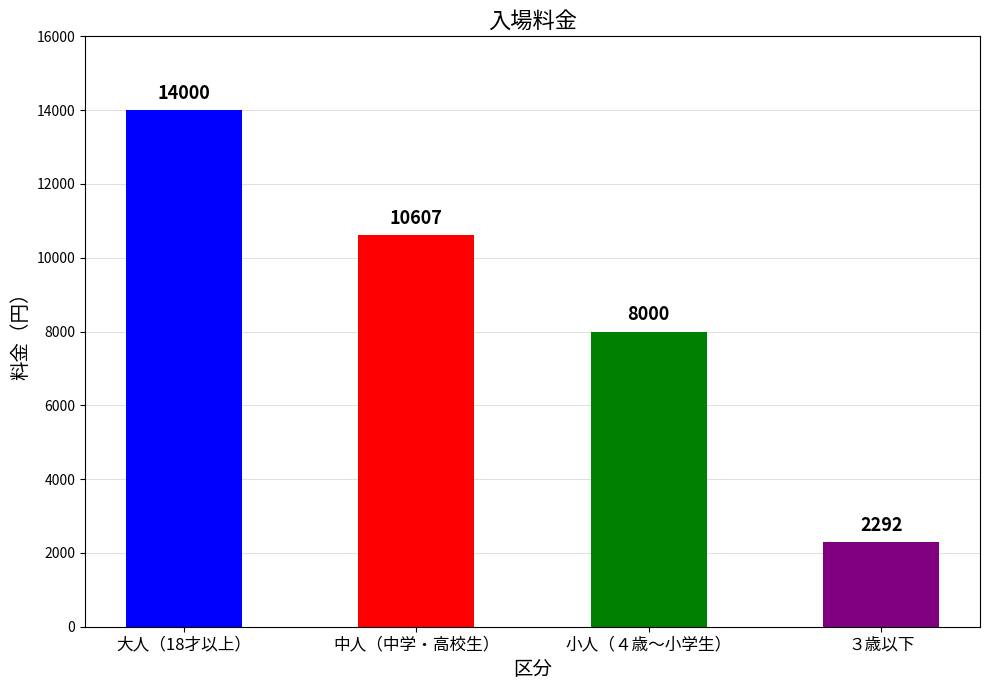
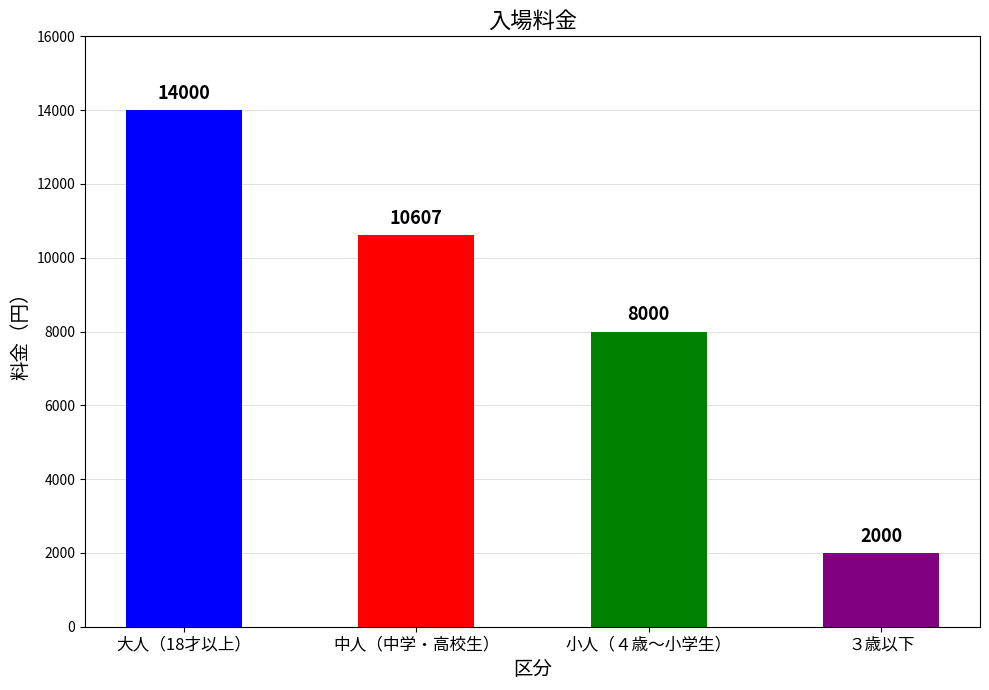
３歳以下: 2292 -> 2000
